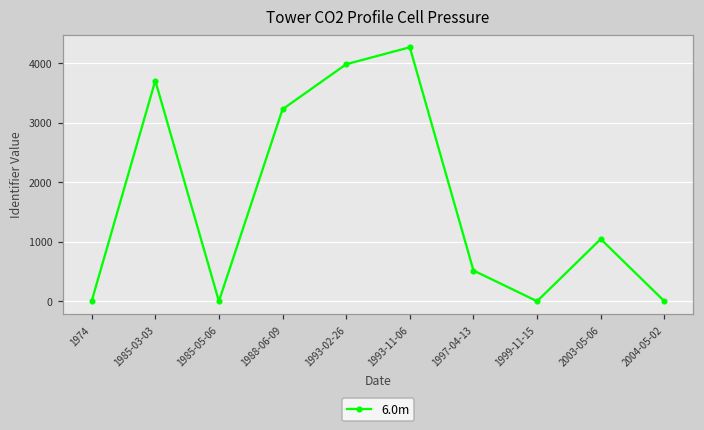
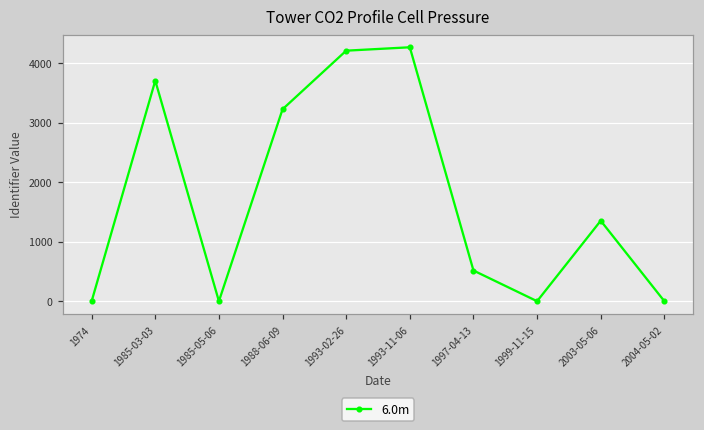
1993-02-26: 4000 -> 4200
2003-05-06: 1000 -> 1400
